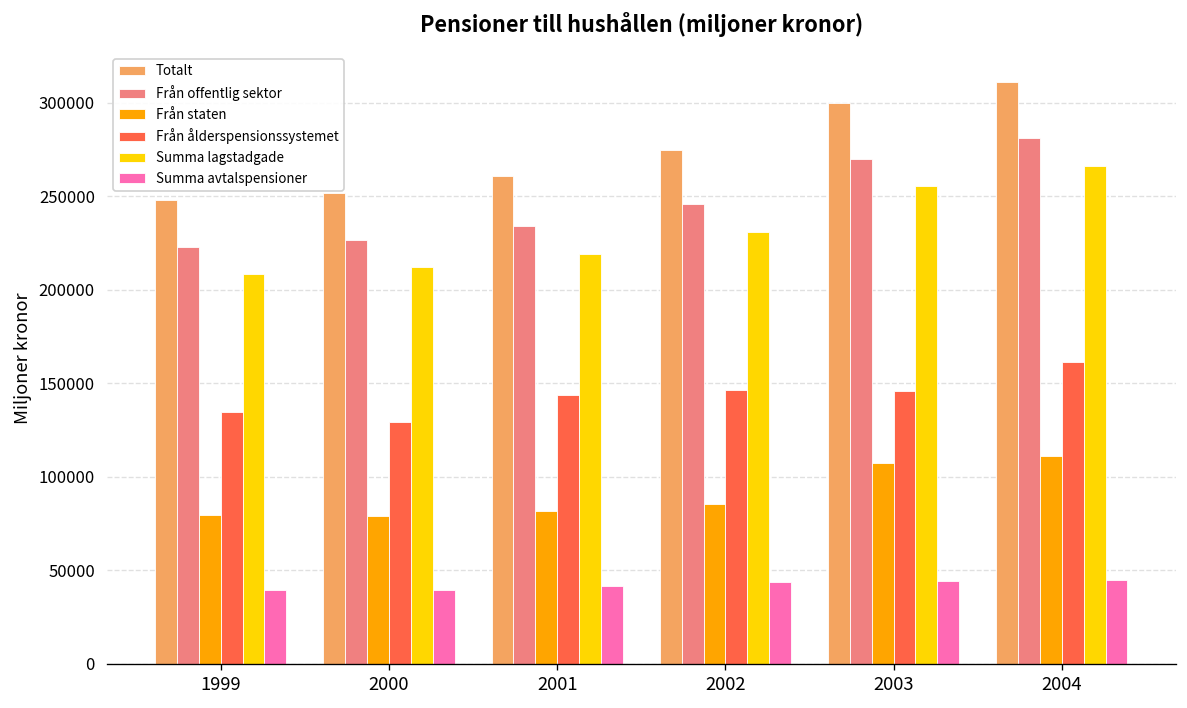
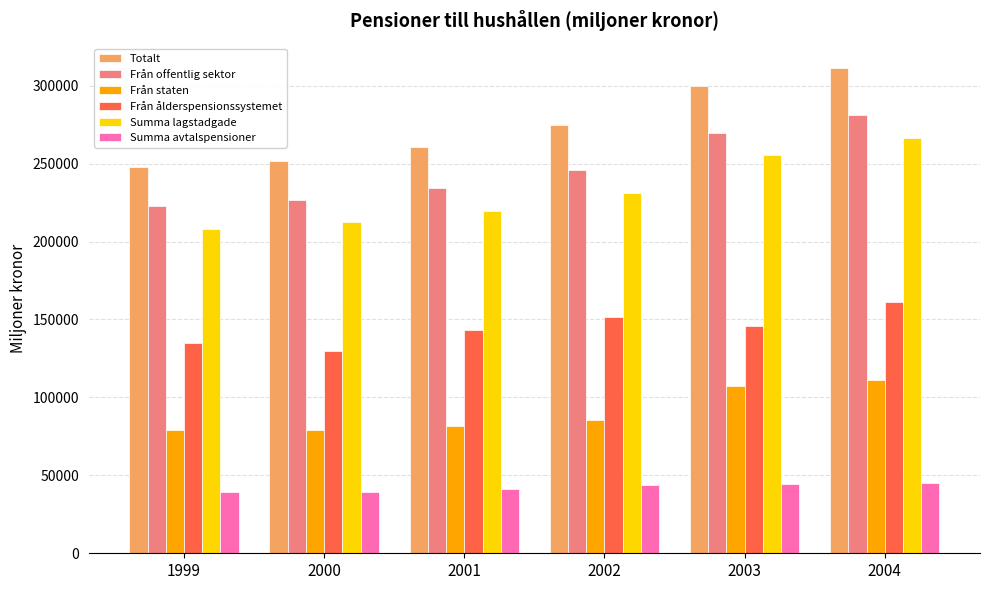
Från ålderspensionssystemet, 2002: 146000 -> 152000
